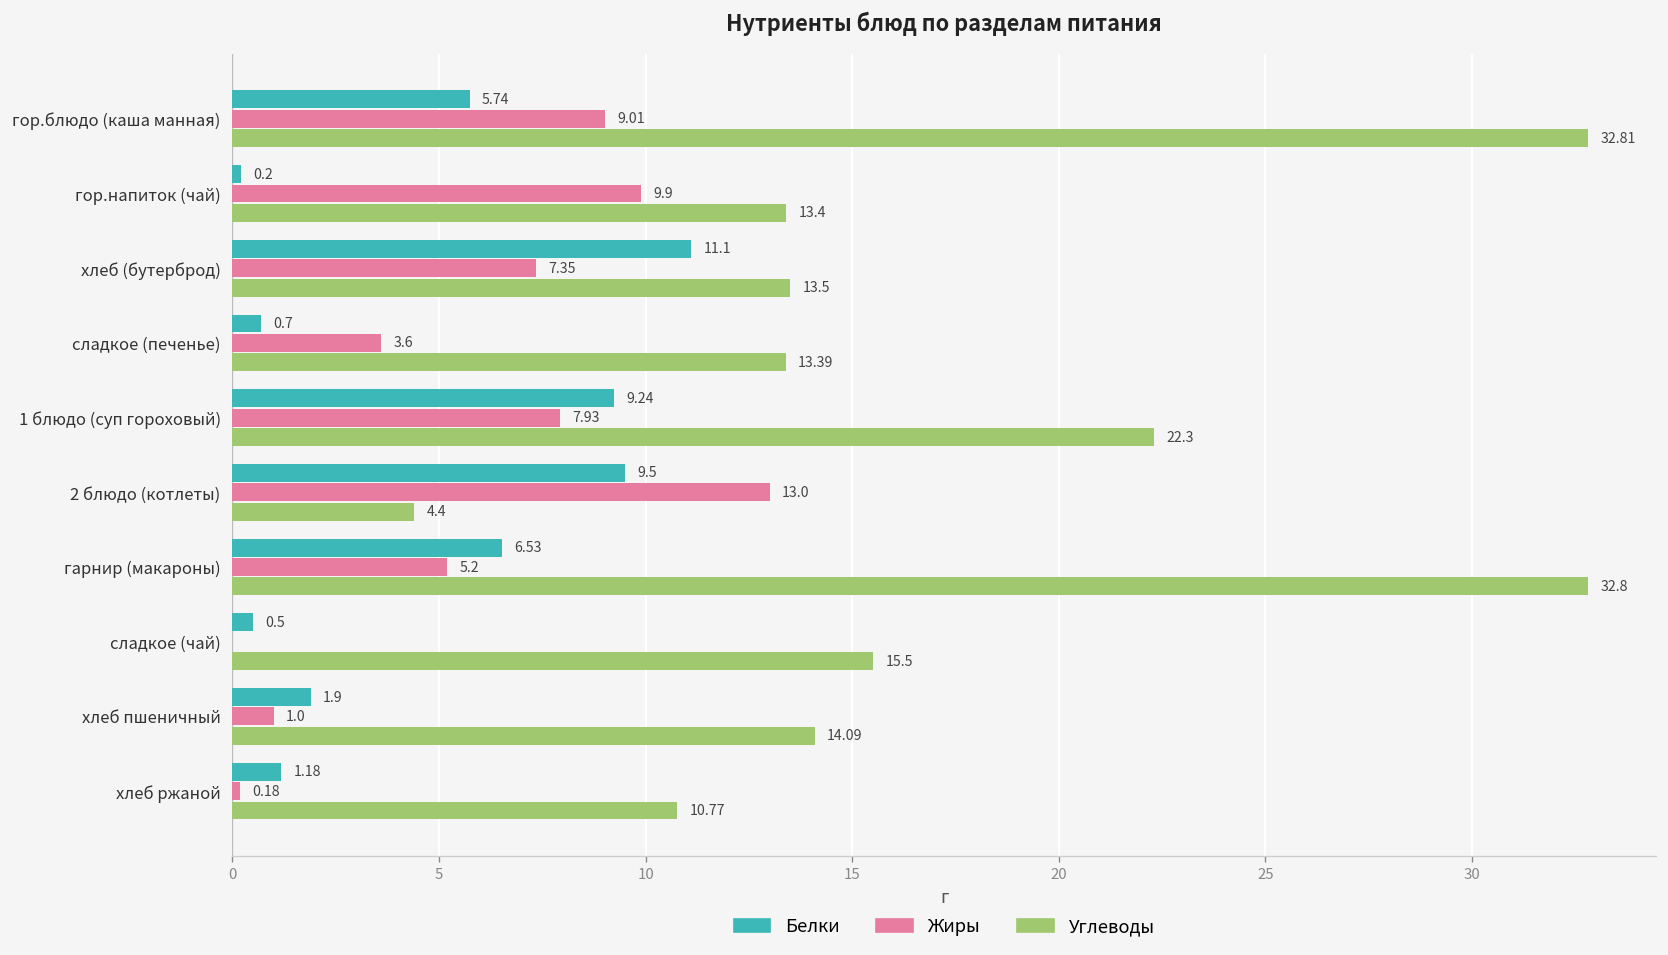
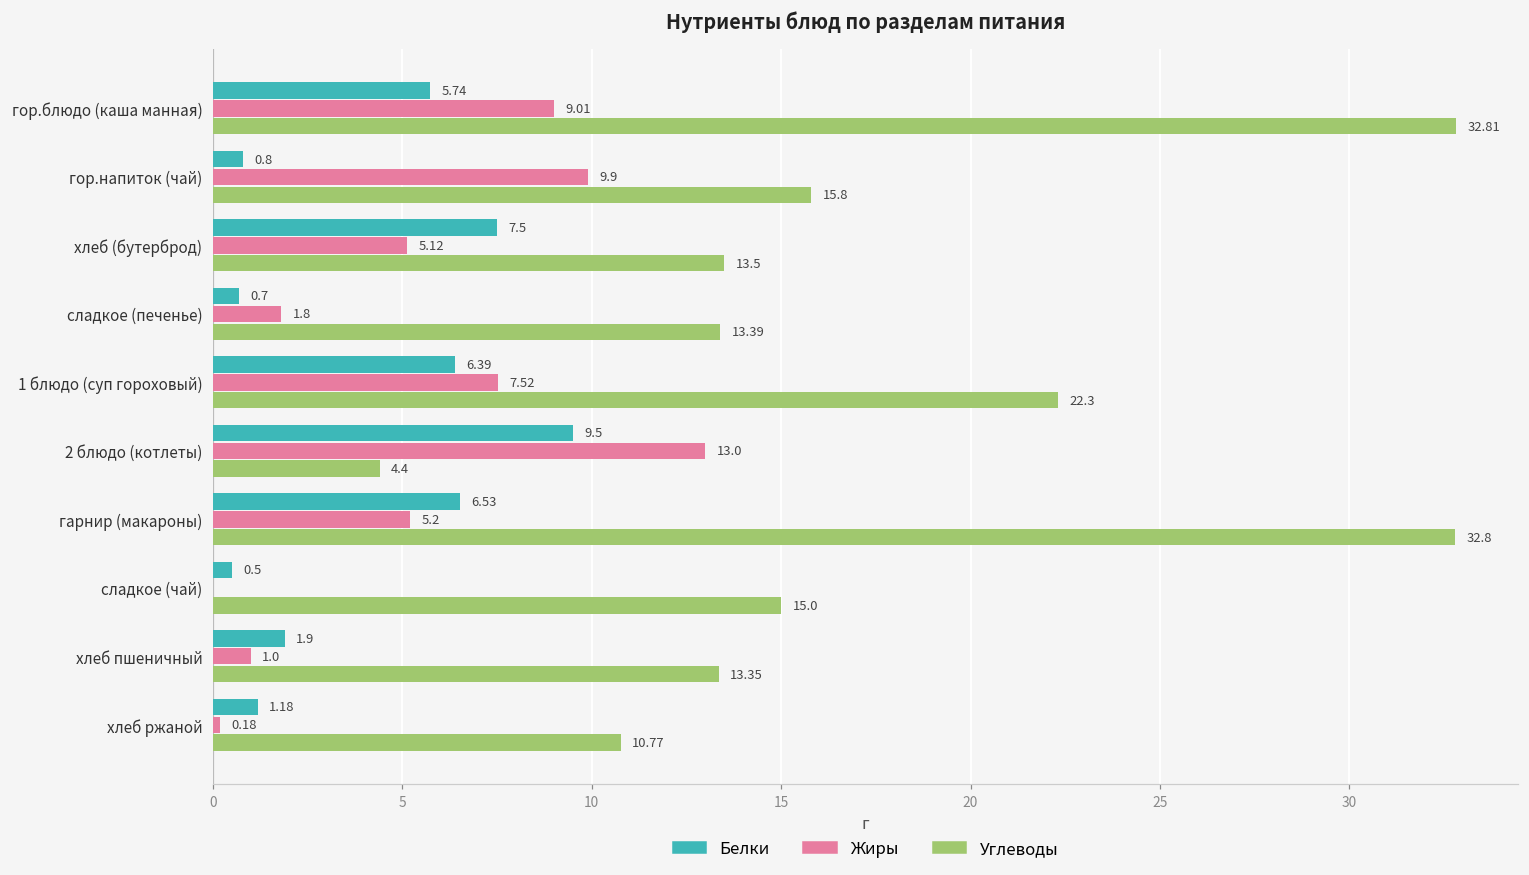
Белки, гор.напиток (чай): 0.2 -> 0.8
Углеводы, гор.напиток (чай): 13.4 -> 15.8
Белки, хлеб (бутерброд): 11.1 -> 7.5
Жиры, хлеб (бутерброд): 7.35 -> 5.12
Жиры, сладкое (печенье): 3.6 -> 1.8
Белки, 1 блюдо (суп гороховый): 9.24 -> 6.39
Жиры, 1 блюдо (суп гороховый): 7.93 -> 7.52
Углеводы, сладкое (чай): 15.5 -> 15.0
Углеводы, хлеб пшеничный: 14.09 -> 13.35
